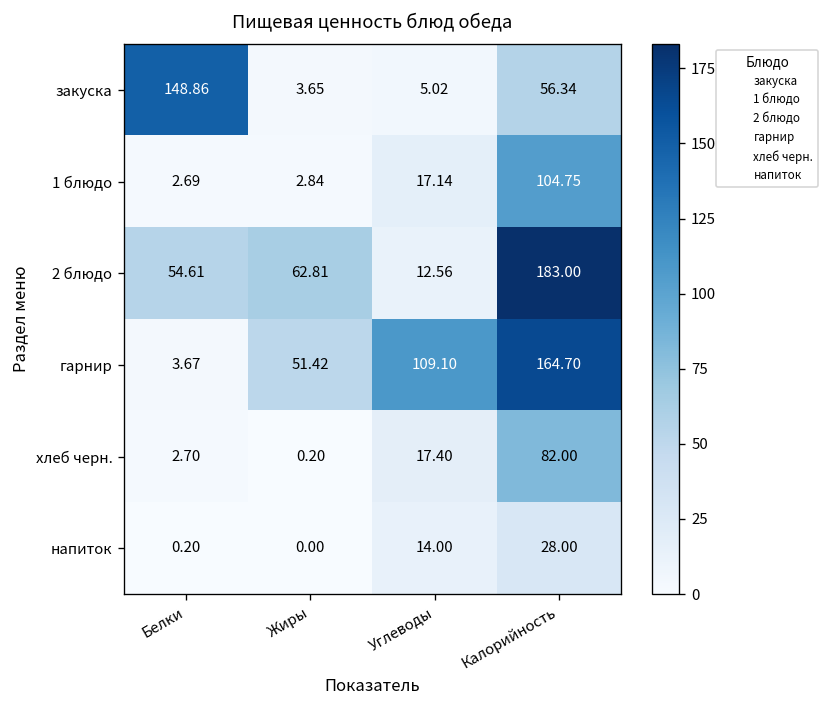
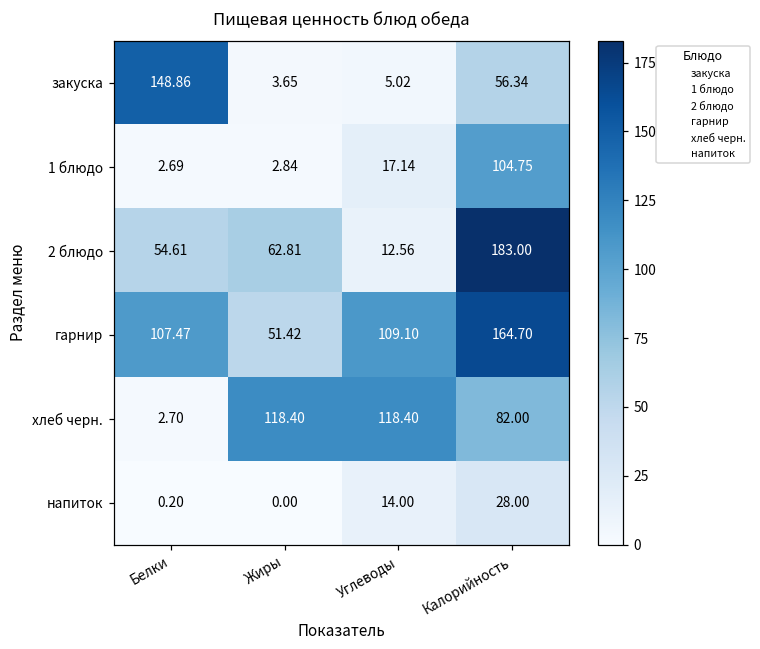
гарнир, Белки: 3.67 -> 107.47
хлеб черн., Жиры: 0.20 -> 118.40
хлеб черн., Углеводы: 17.40 -> 118.40
